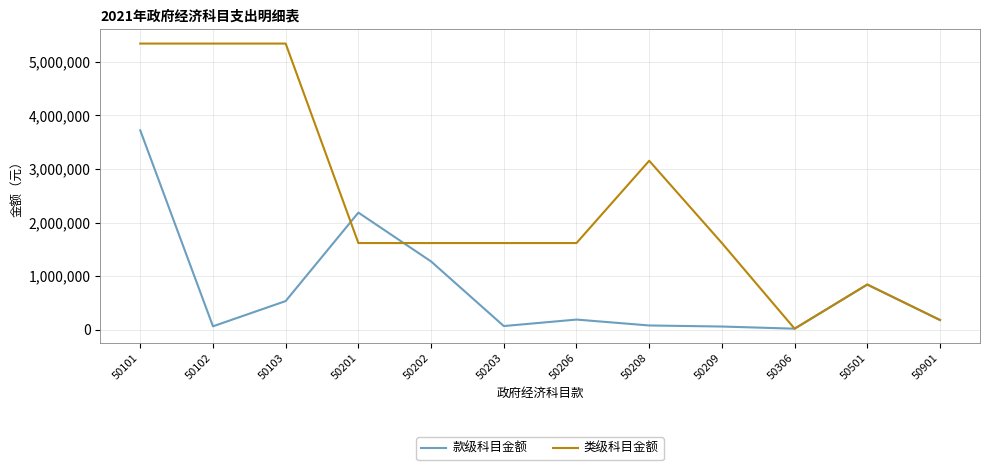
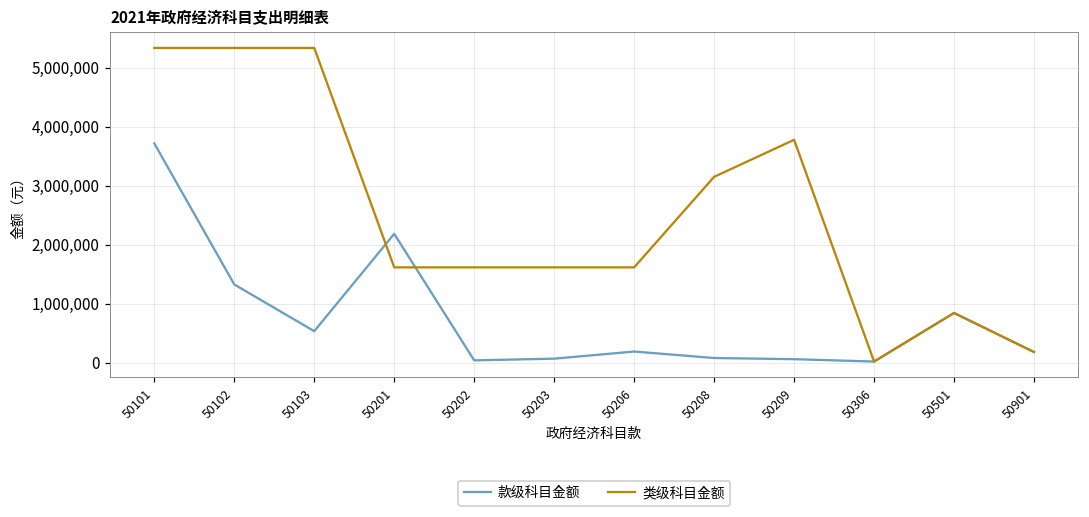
款级科目金额, 50102: 100,000 -> 1,300,000
款级科目金额, 50202: 1,300,000 -> 0
类级科目金额, 50209: 1,600,000 -> 3,800,000
